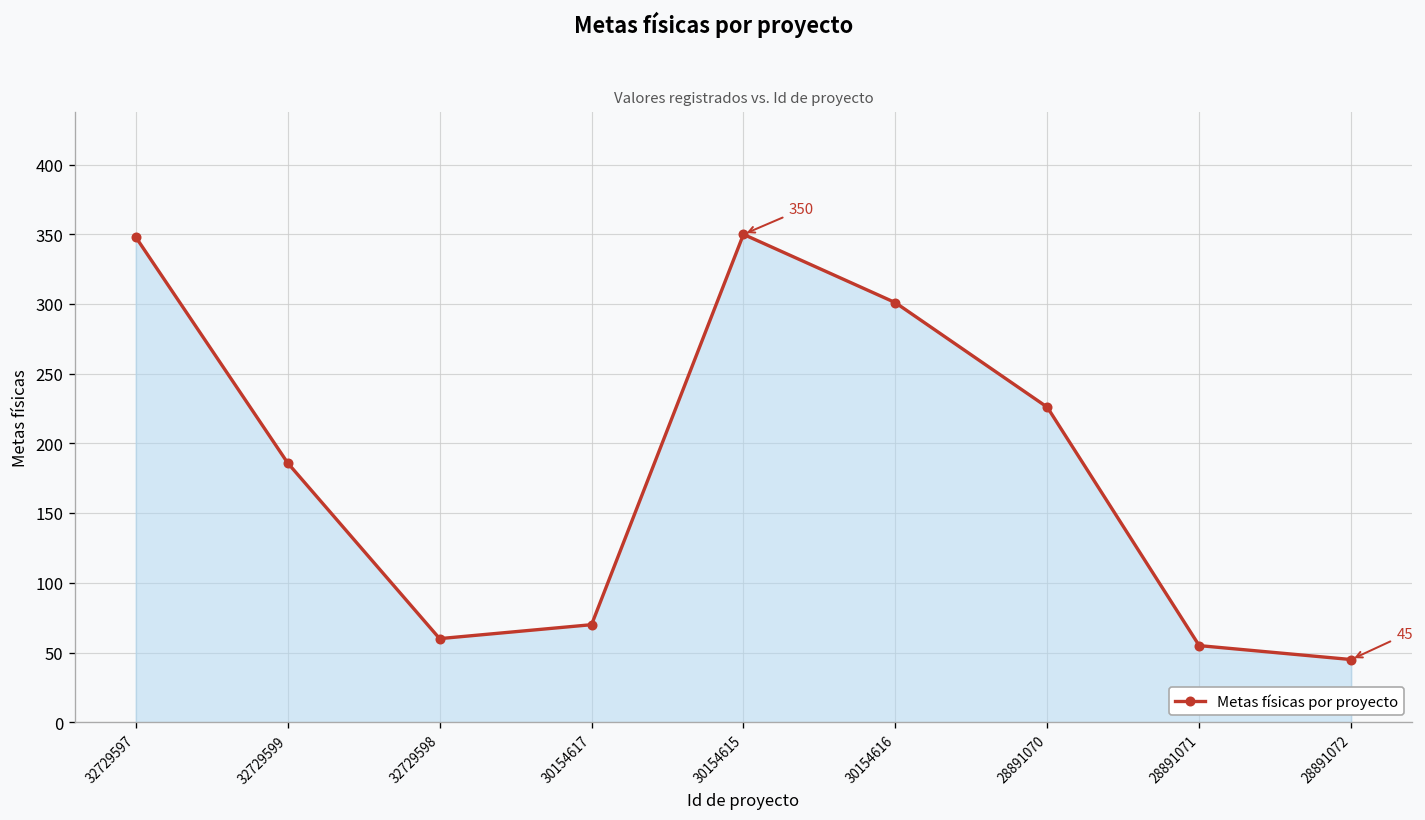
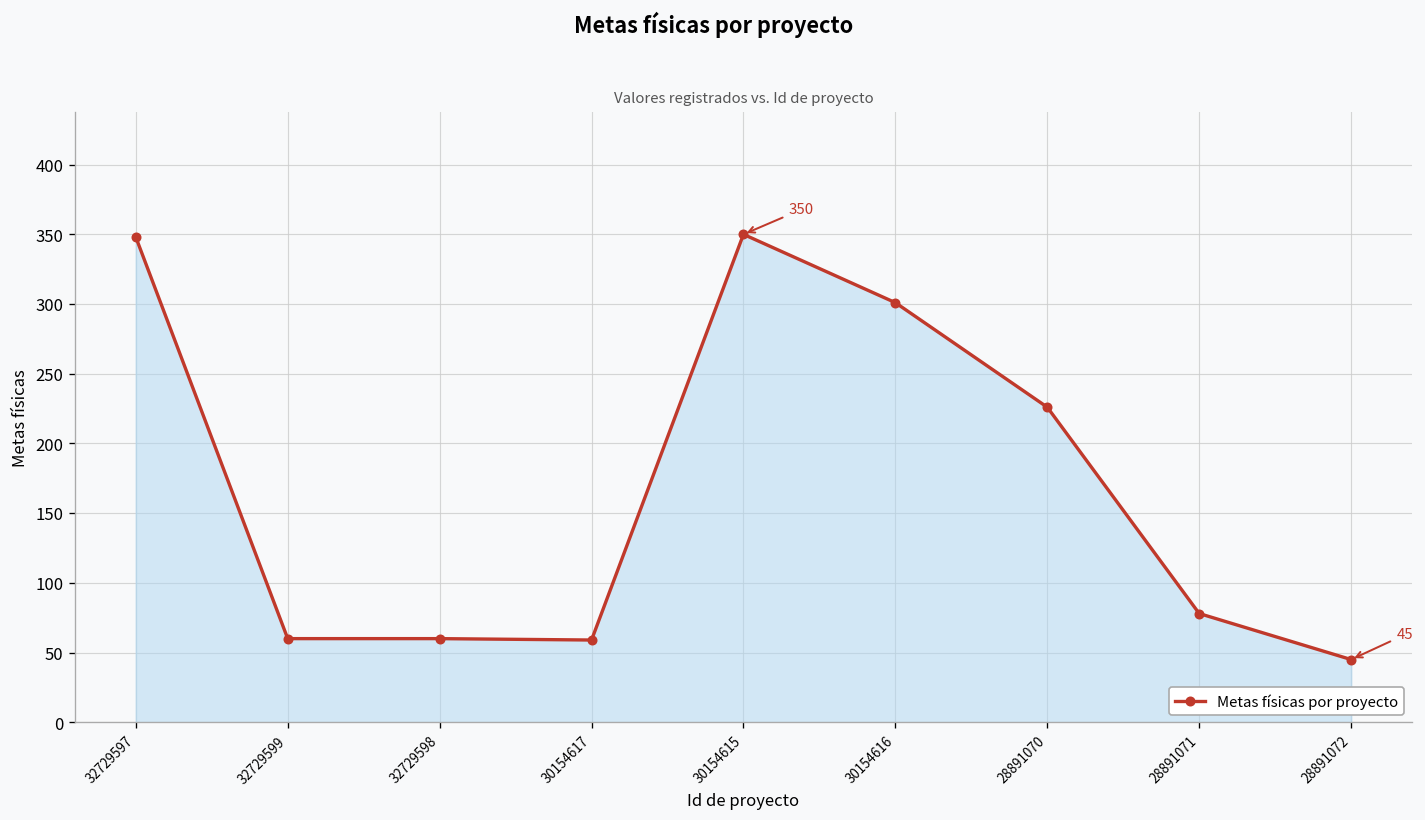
32729599: 186 -> 60
30154617: 70 -> 59
28891071: 55 -> 78
